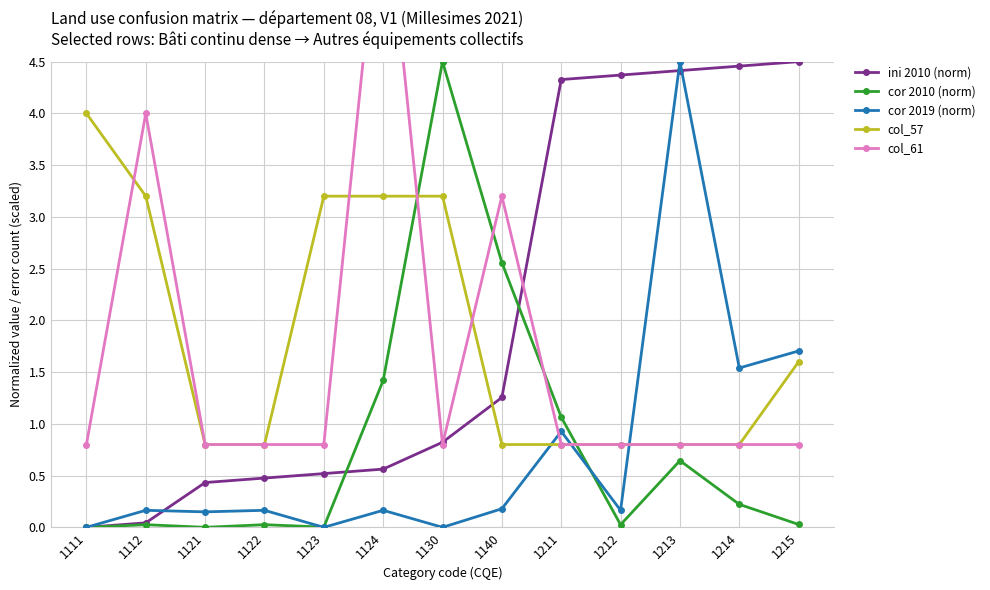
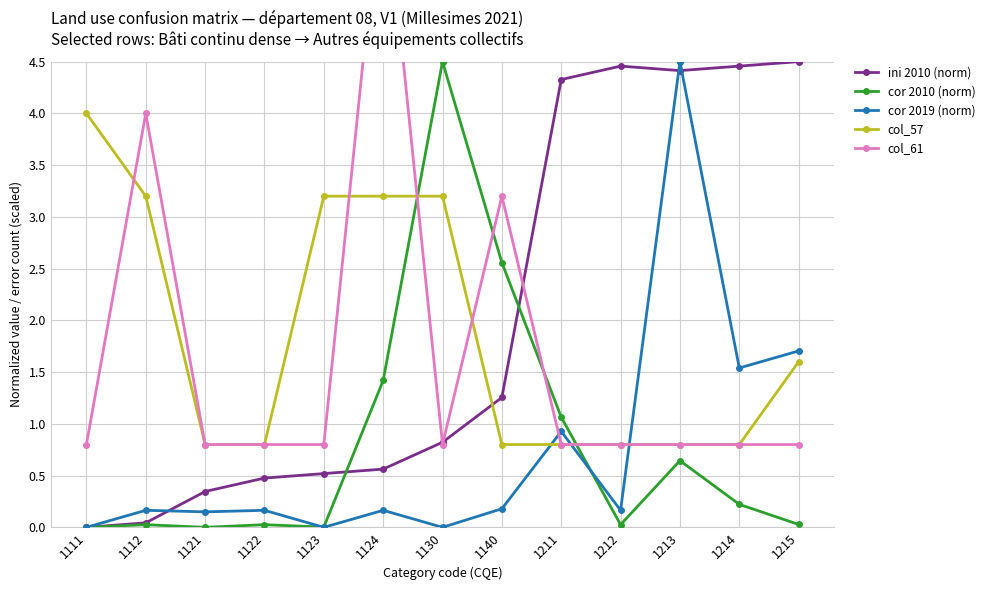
ini 2010 (norm), 1121: 0.43 -> 0.35
ini 2010 (norm), 1212: 4.37 -> 4.46
